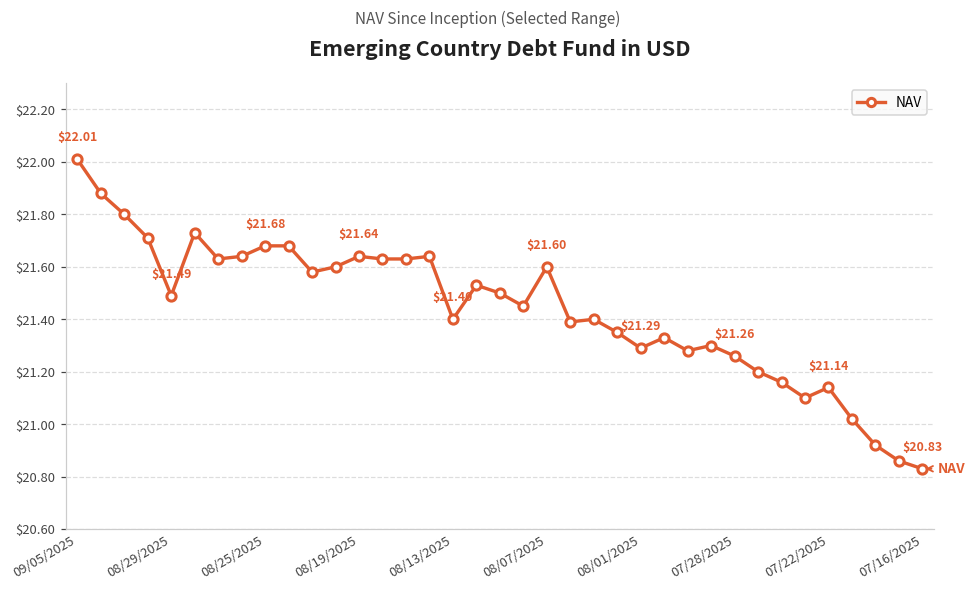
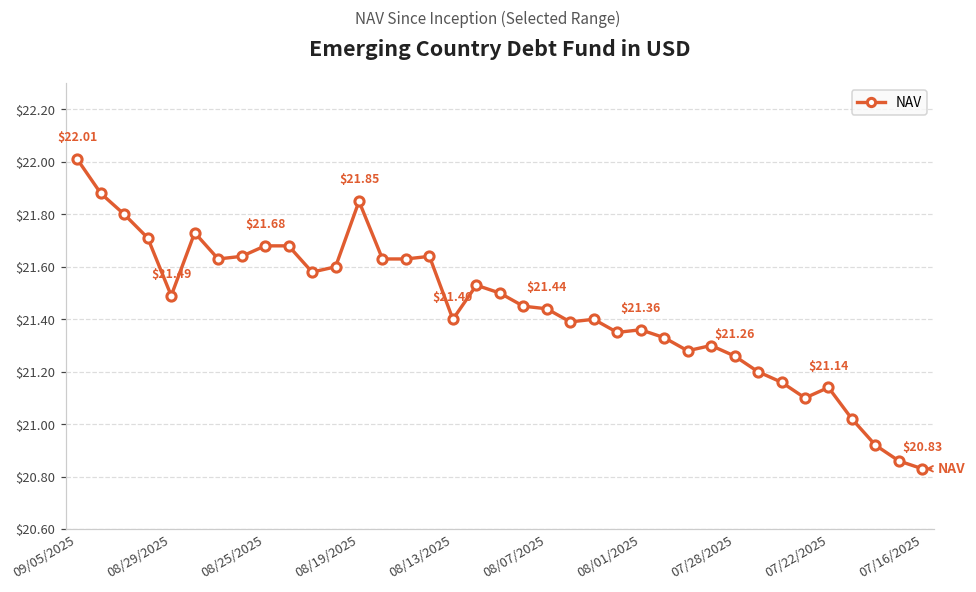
08/19/2025: $21.64 -> $21.85
08/07/2025: $21.60 -> $21.44
08/01/2025: $21.29 -> $21.36
